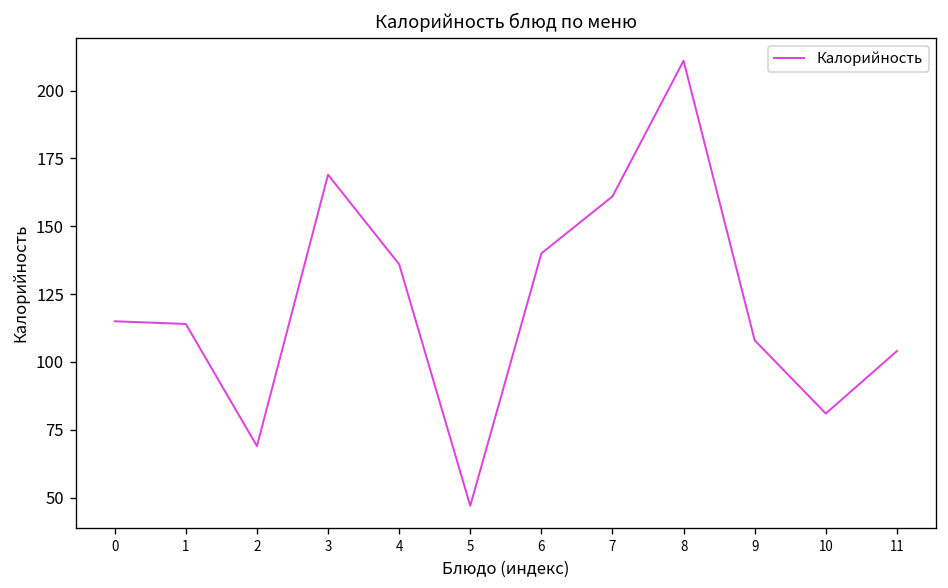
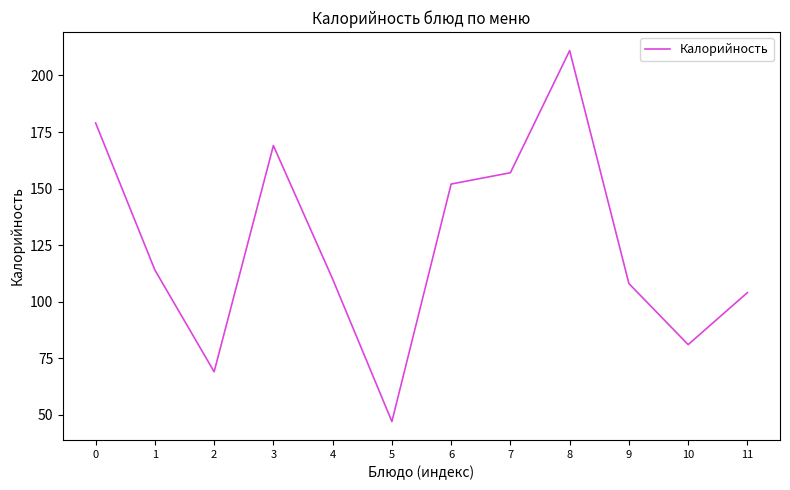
0: 115 -> 179
4: 136 -> 110
6: 140 -> 152
7: 161 -> 157
